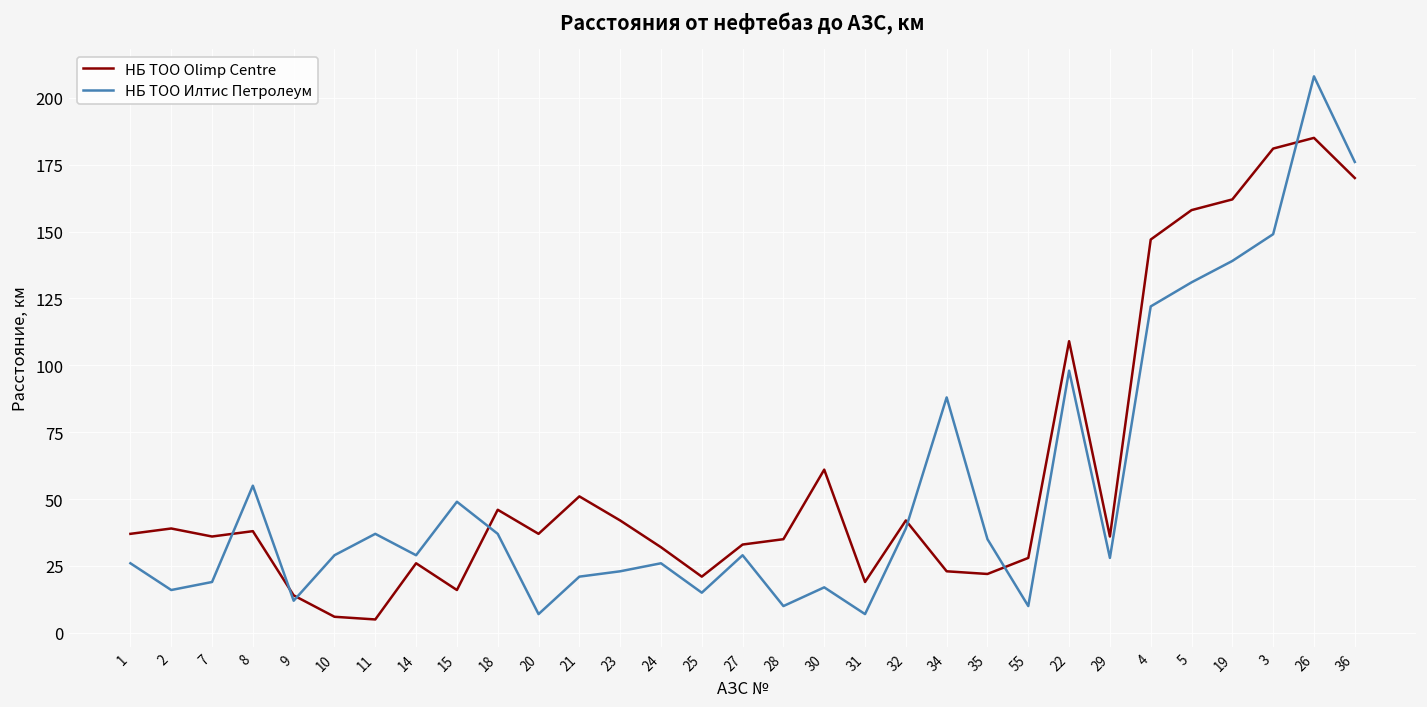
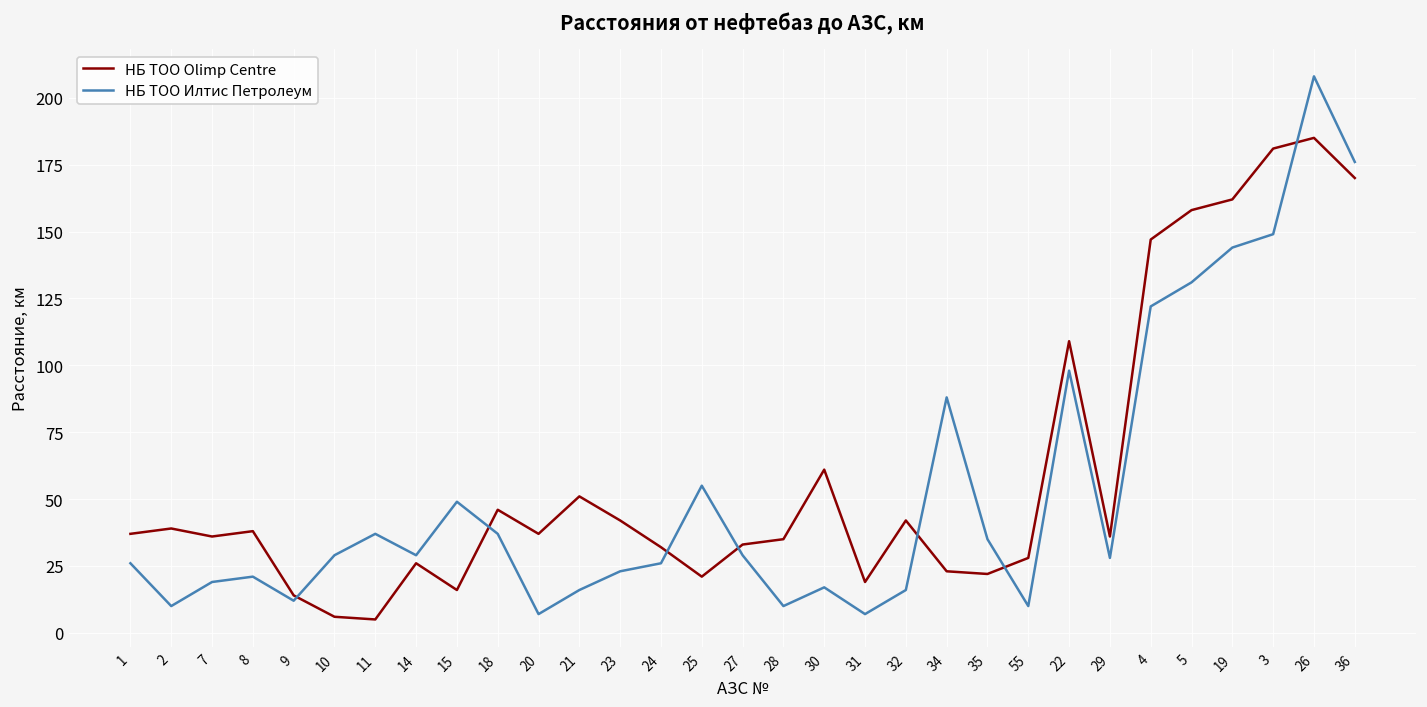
НБ ТОО Илтис Петролеум, 2: 16 -> 10
НБ ТОО Илтис Петролеум, 8: 55 -> 21
НБ ТОО Илтис Петролеум, 21: 21 -> 16
НБ ТОО Илтис Петролеум, 25: 15 -> 55
НБ ТОО Илтис Петролеум, 32: 39 -> 16
НБ ТОО Илтис Петролеум, 19: 139 -> 144
